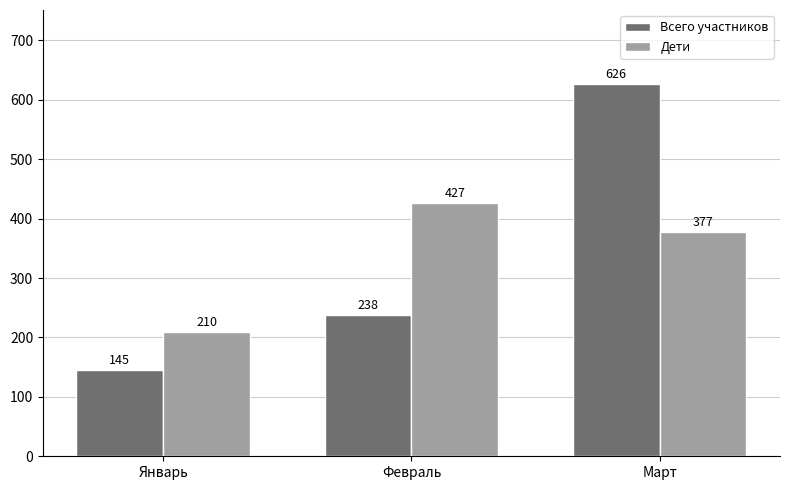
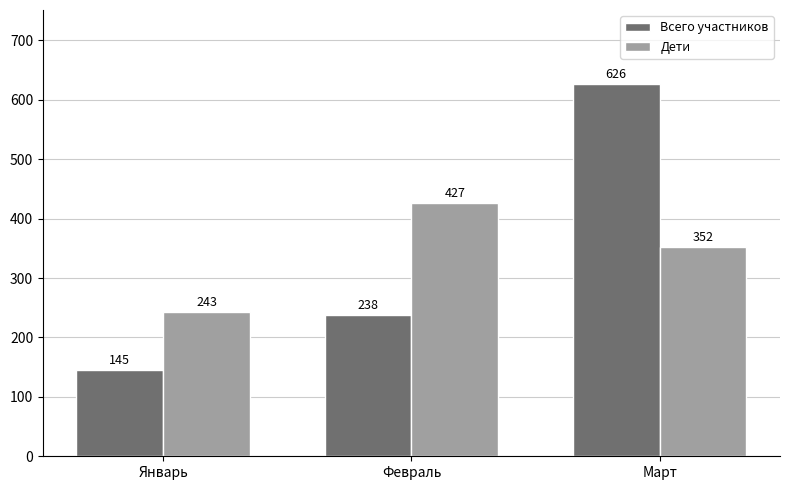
Дети, Январь: 210 -> 243
Дети, Март: 377 -> 352
